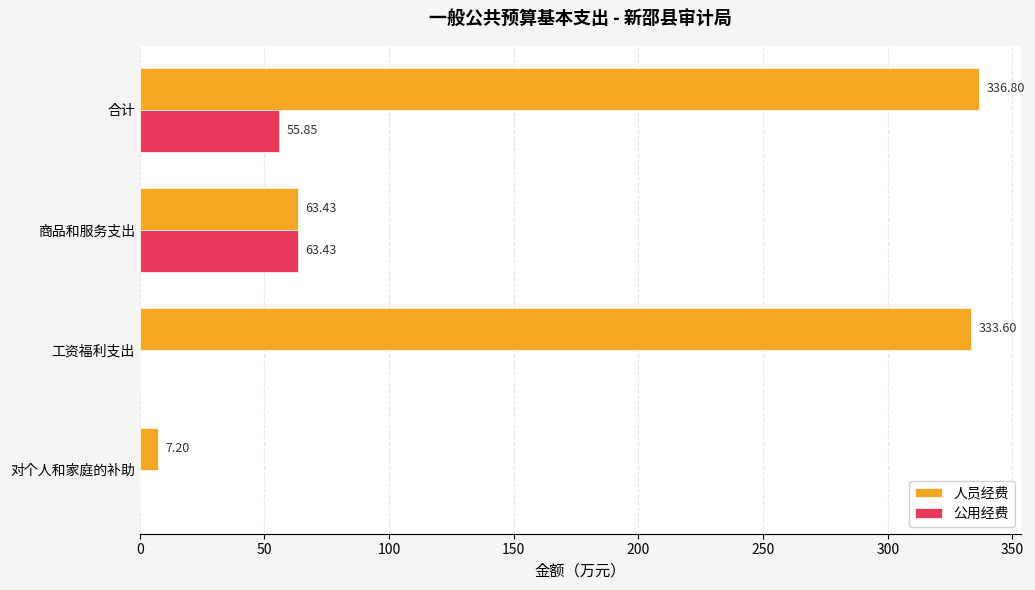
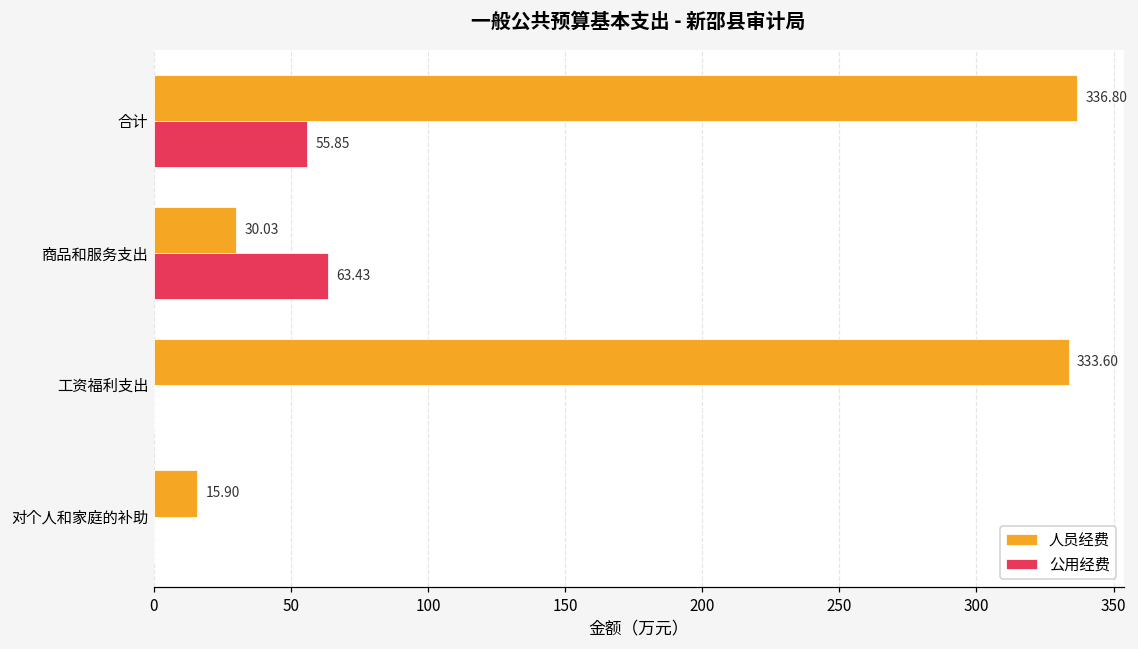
人员经费, 商品和服务支出: 63.43 -> 30.03
人员经费, 对个人和家庭的补助: 7.20 -> 15.90
